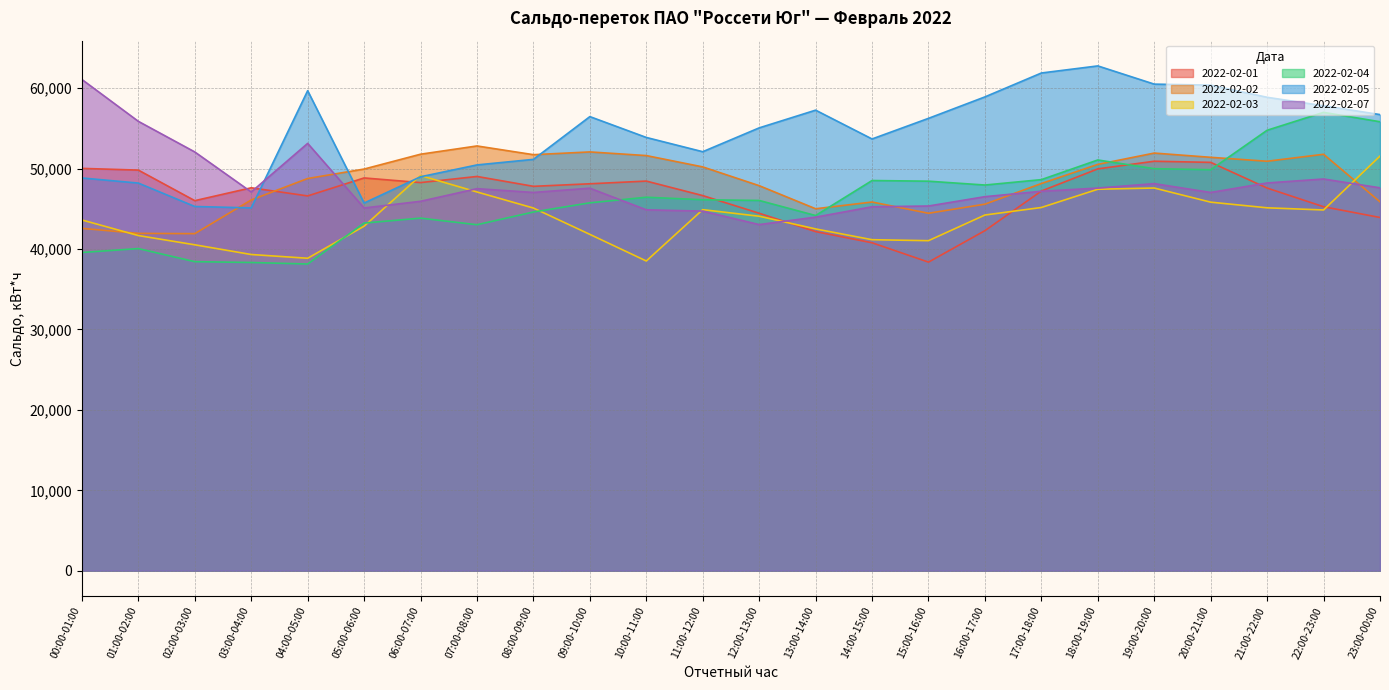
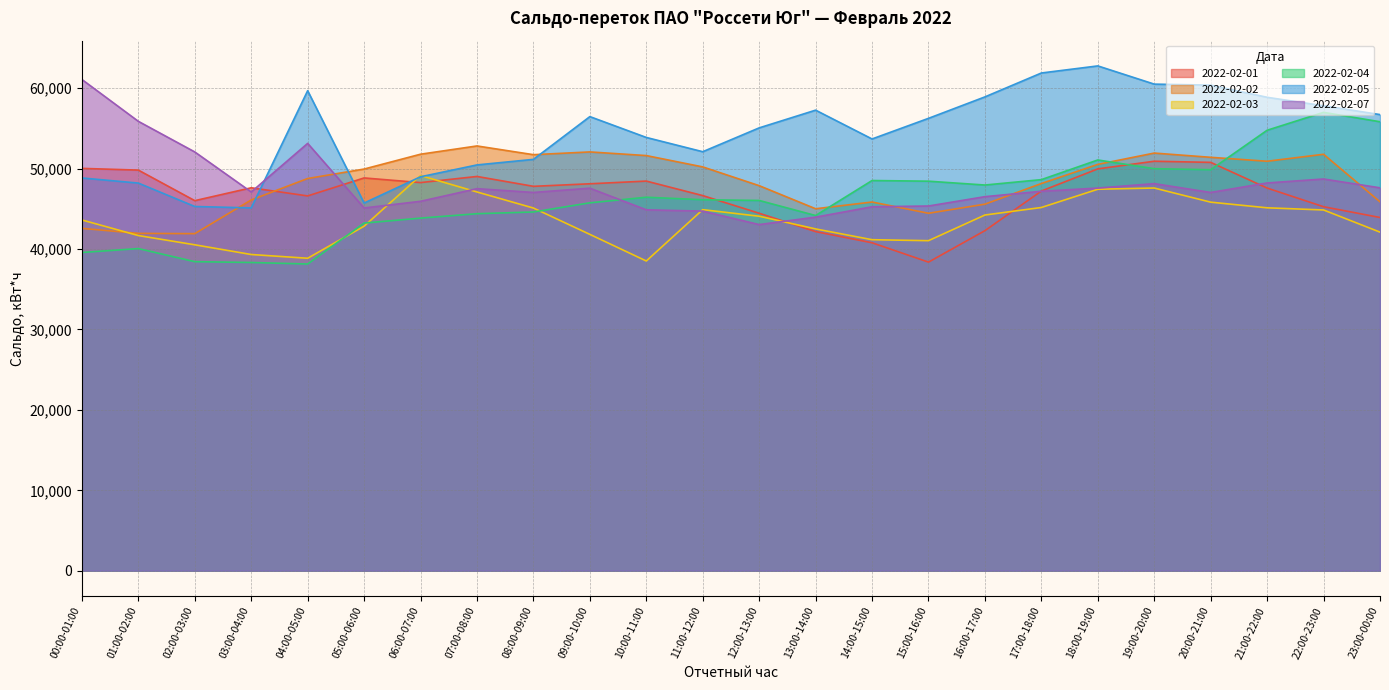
2022-02-04, 07:00-08:00: 43,000 -> 44,000
2022-02-03, 23:00-00:00: 52,000 -> 42,000
